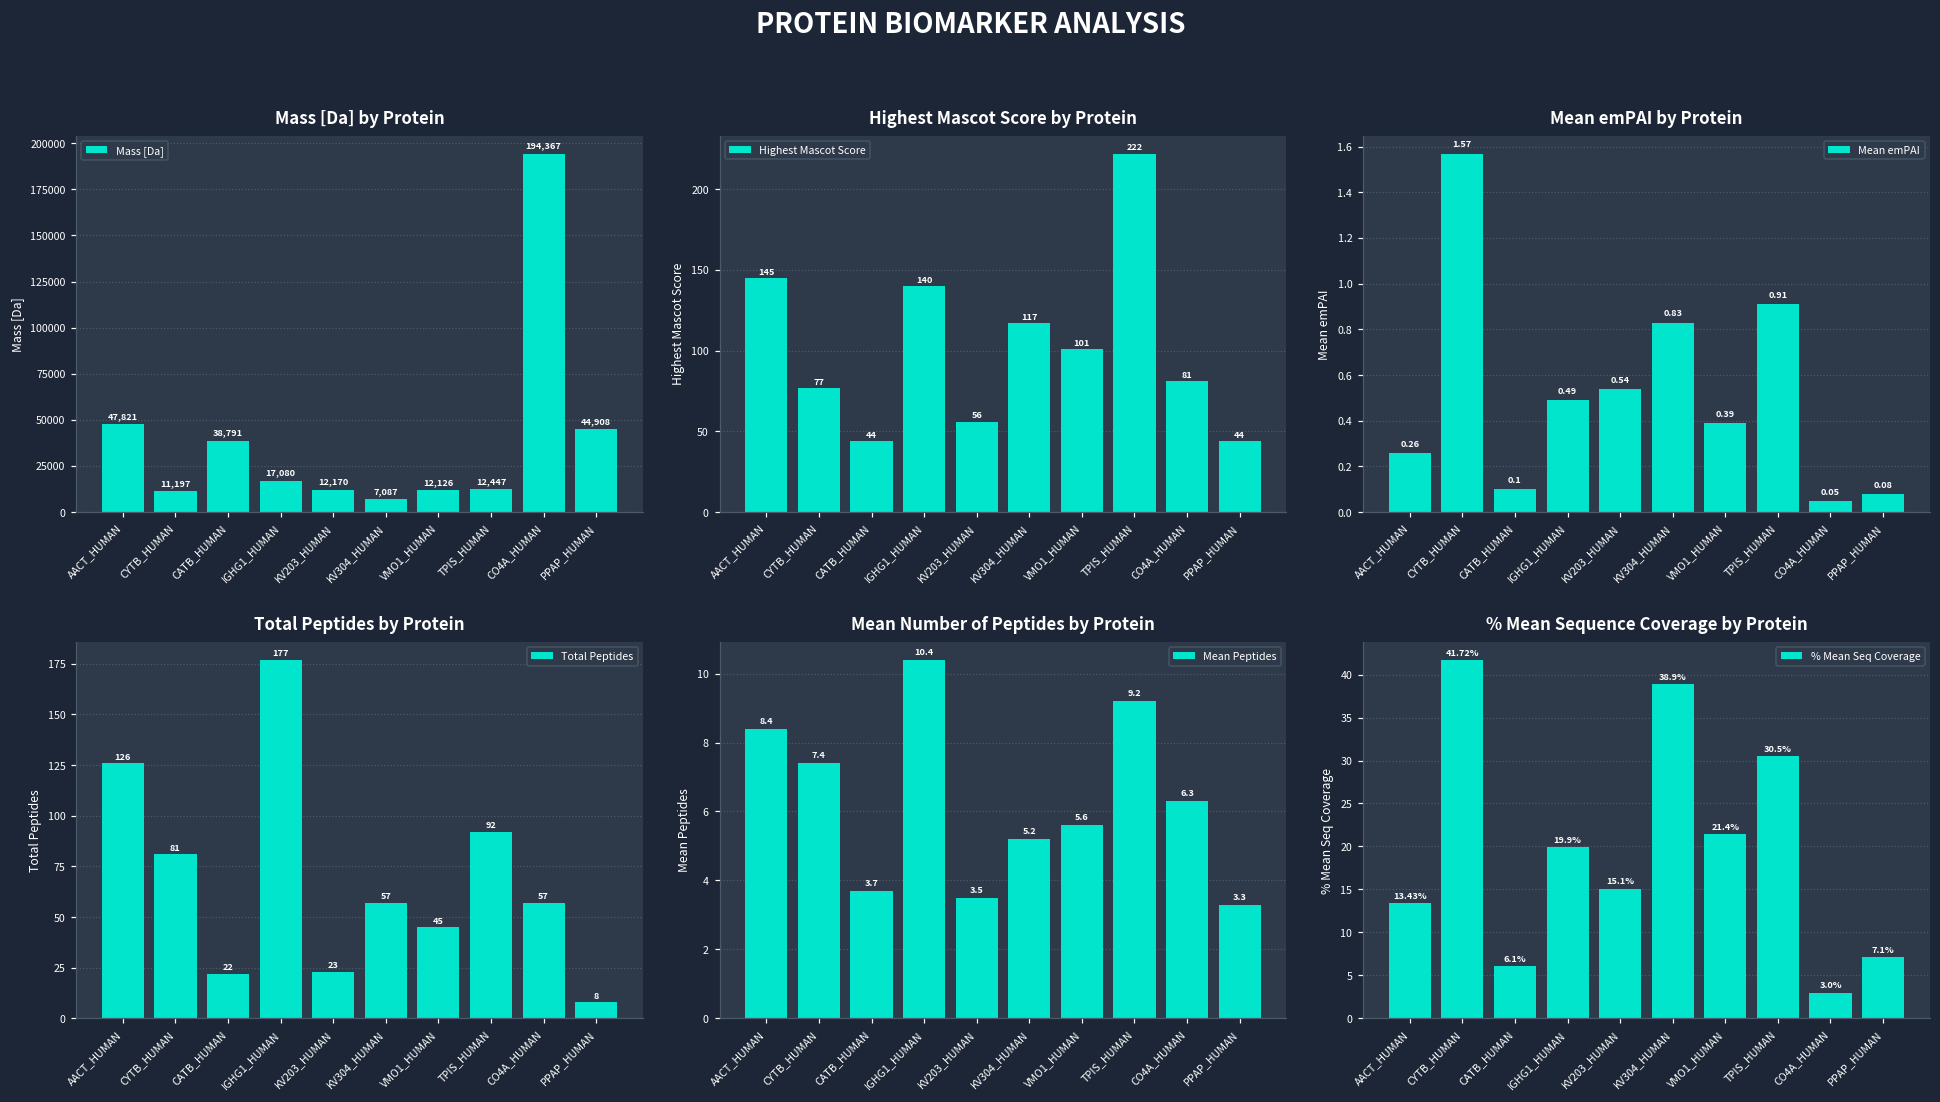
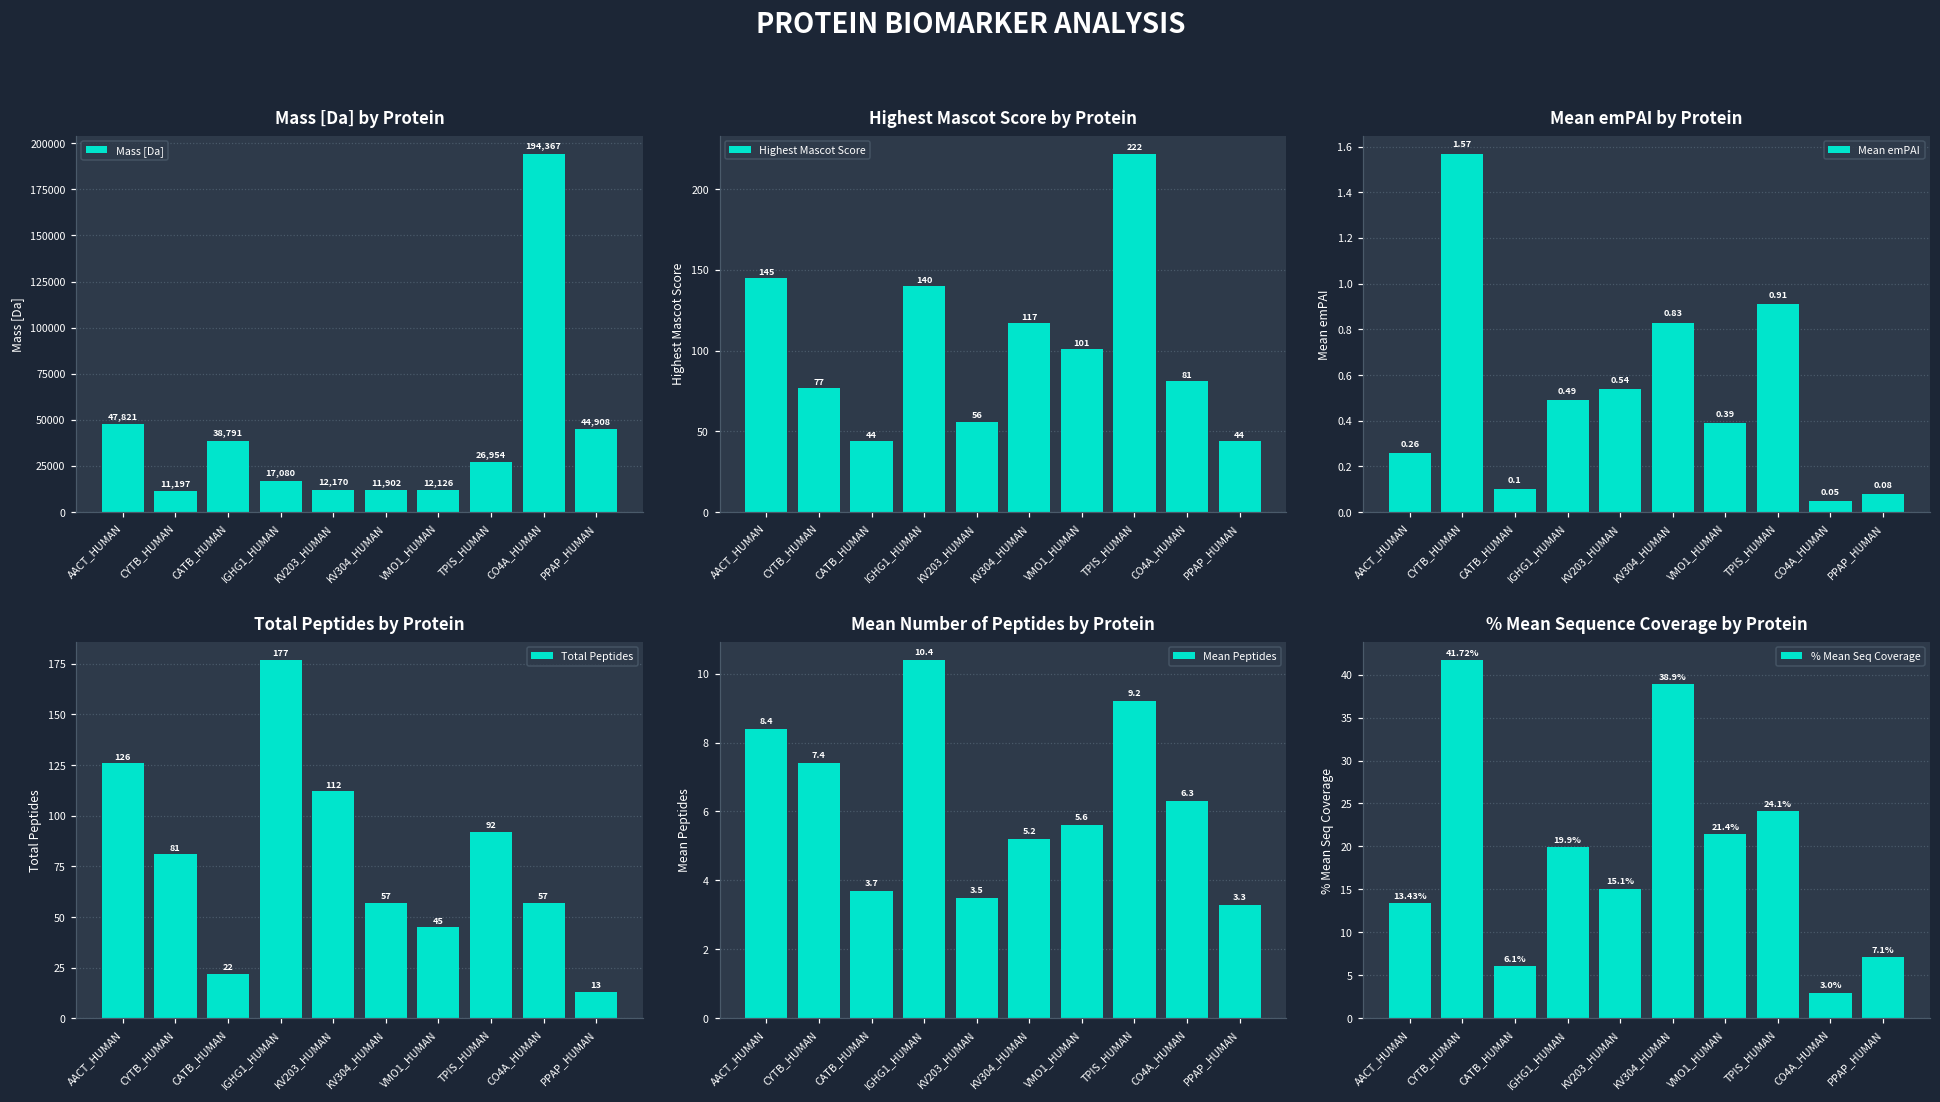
Mass [Da] by Protein, KV304_HUMAN: 7,087 -> 11,902
Mass [Da] by Protein, TPIS_HUMAN: 12,447 -> 26,954
Total Peptides by Protein, KV203_HUMAN: 23 -> 112
Total Peptides by Protein, PPAP_HUMAN: 8 -> 13
% Mean Sequence Coverage by Protein, TPIS_HUMAN: 30.5% -> 24.1%
